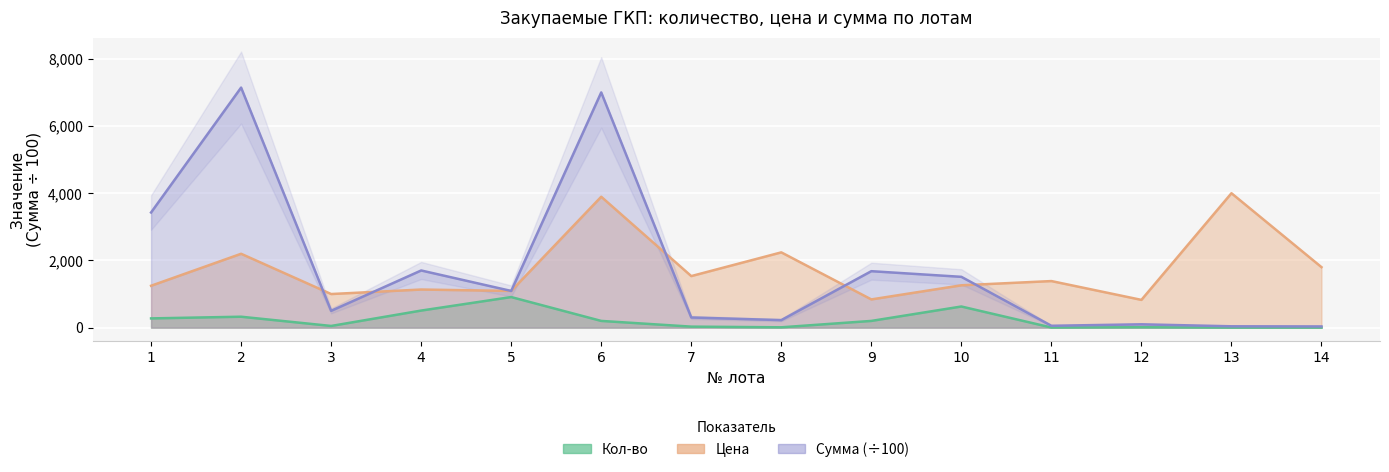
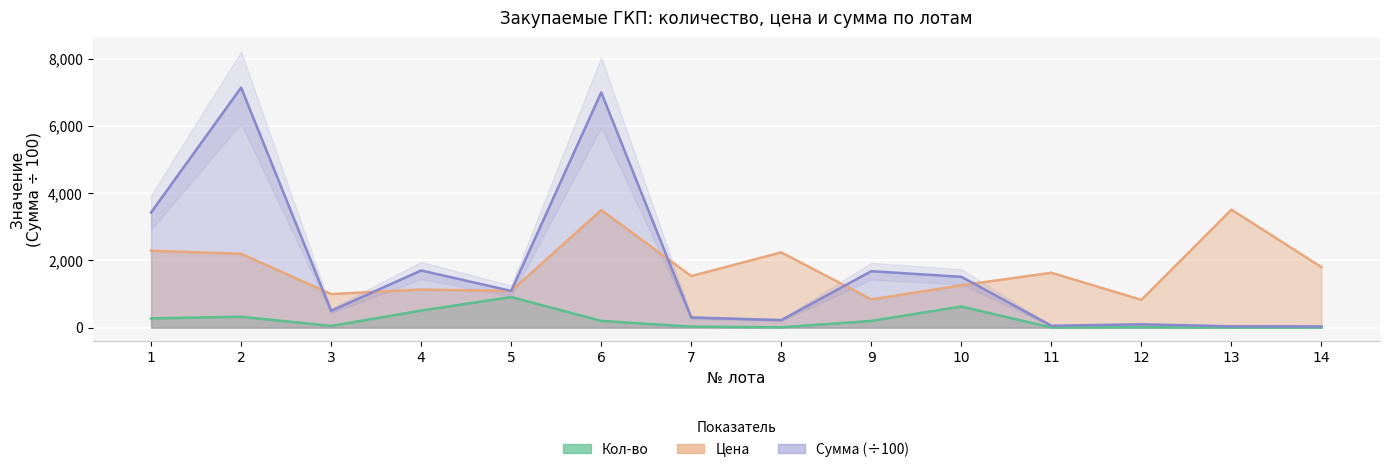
Цена, 1: 1,200 -> 2,300
Цена, 6: 3,900 -> 3,500
Цена, 11: 1,400 -> 1,600
Цена, 13: 4,000 -> 3,500
